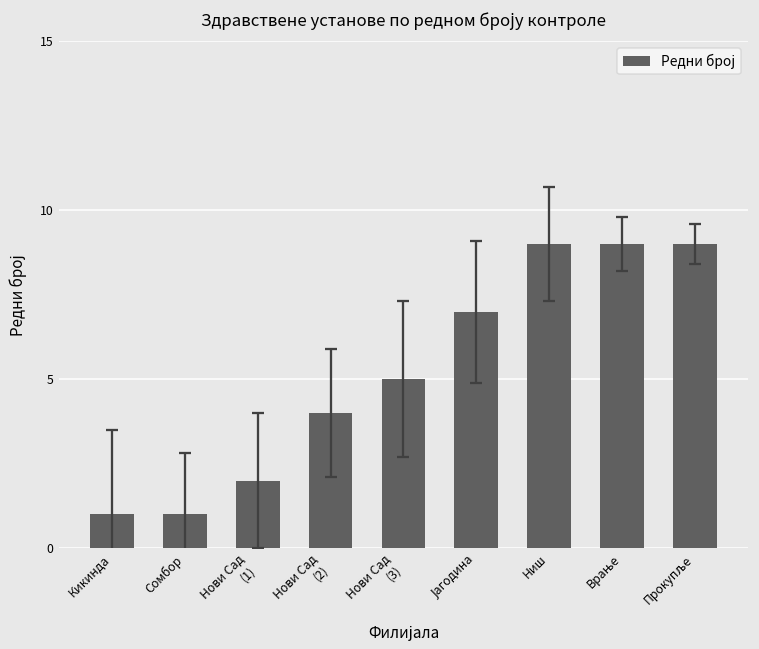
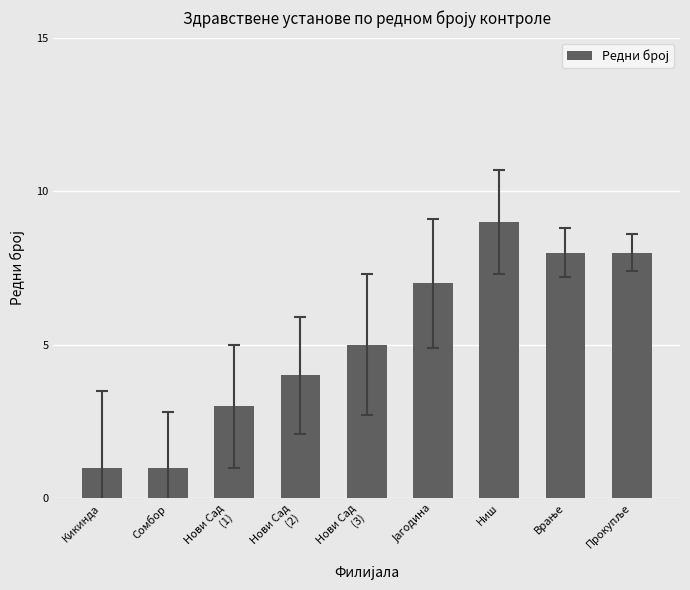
Редни број, Нови Сад (1): 2 -> 3
Редни број, Врање: 9 -> 8
Редни број, Прокупље: 9 -> 8
